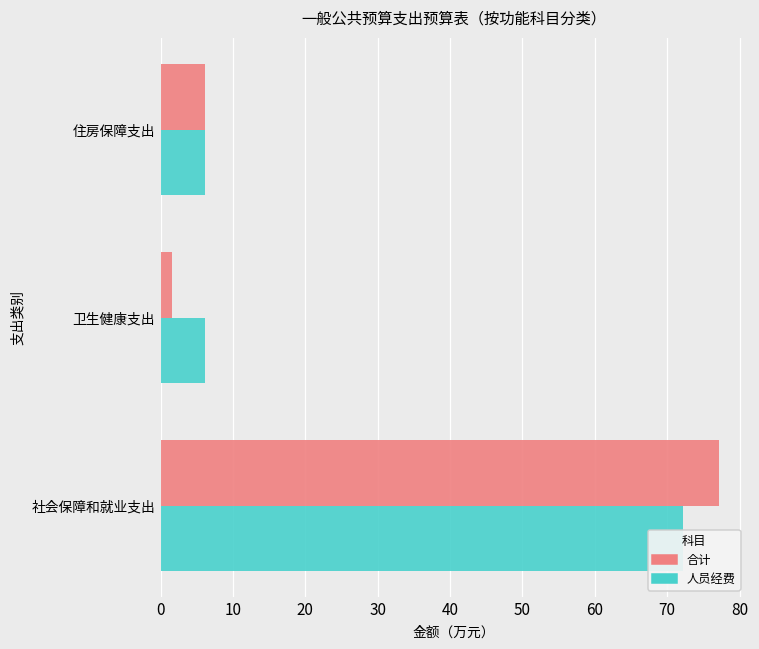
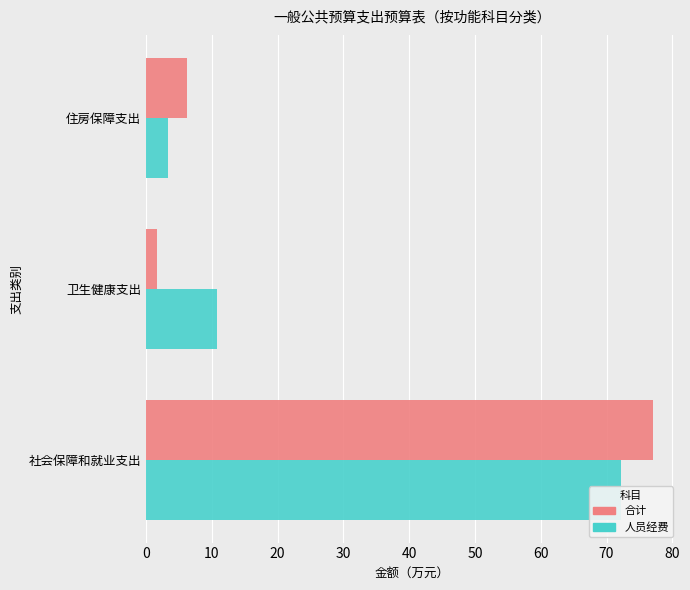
人员经费, 住房保障支出: 6 -> 3
人员经费, 卫生健康支出: 6 -> 11
